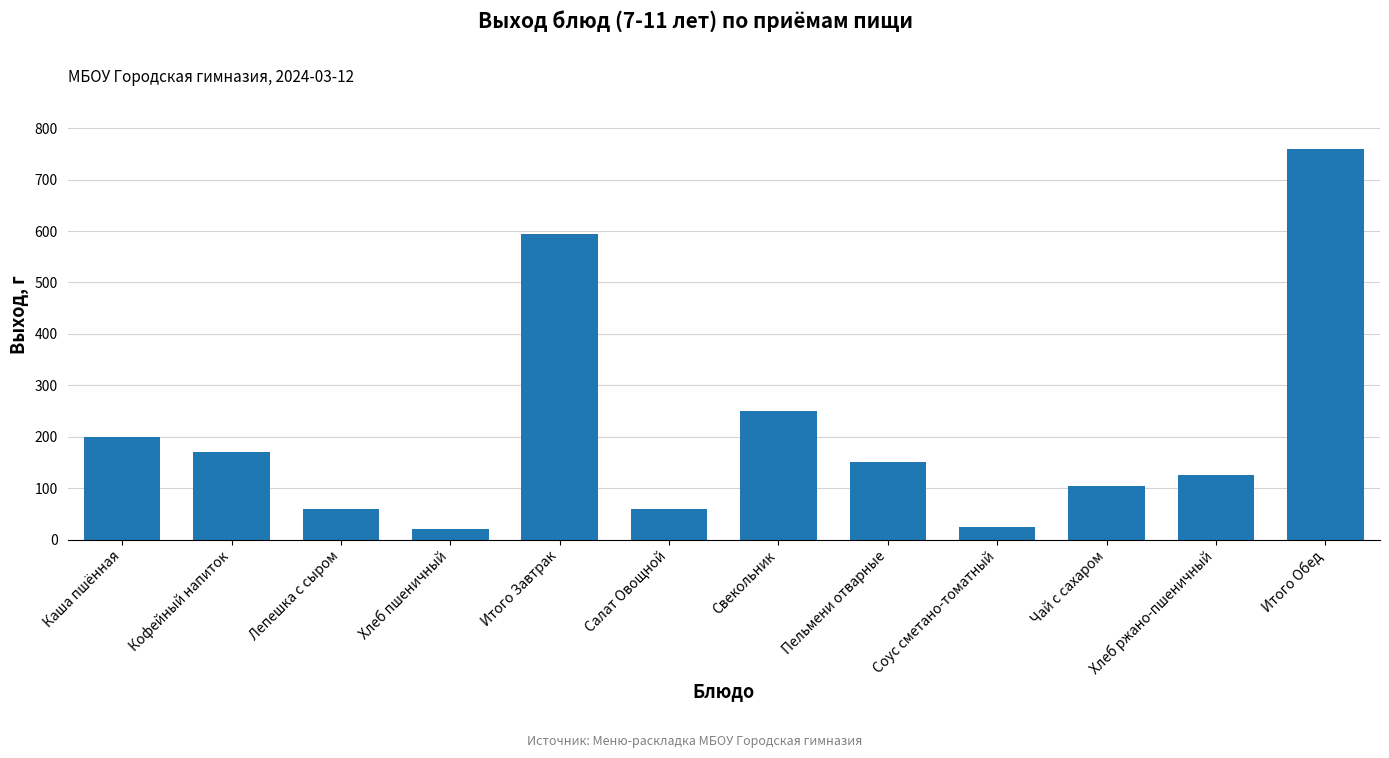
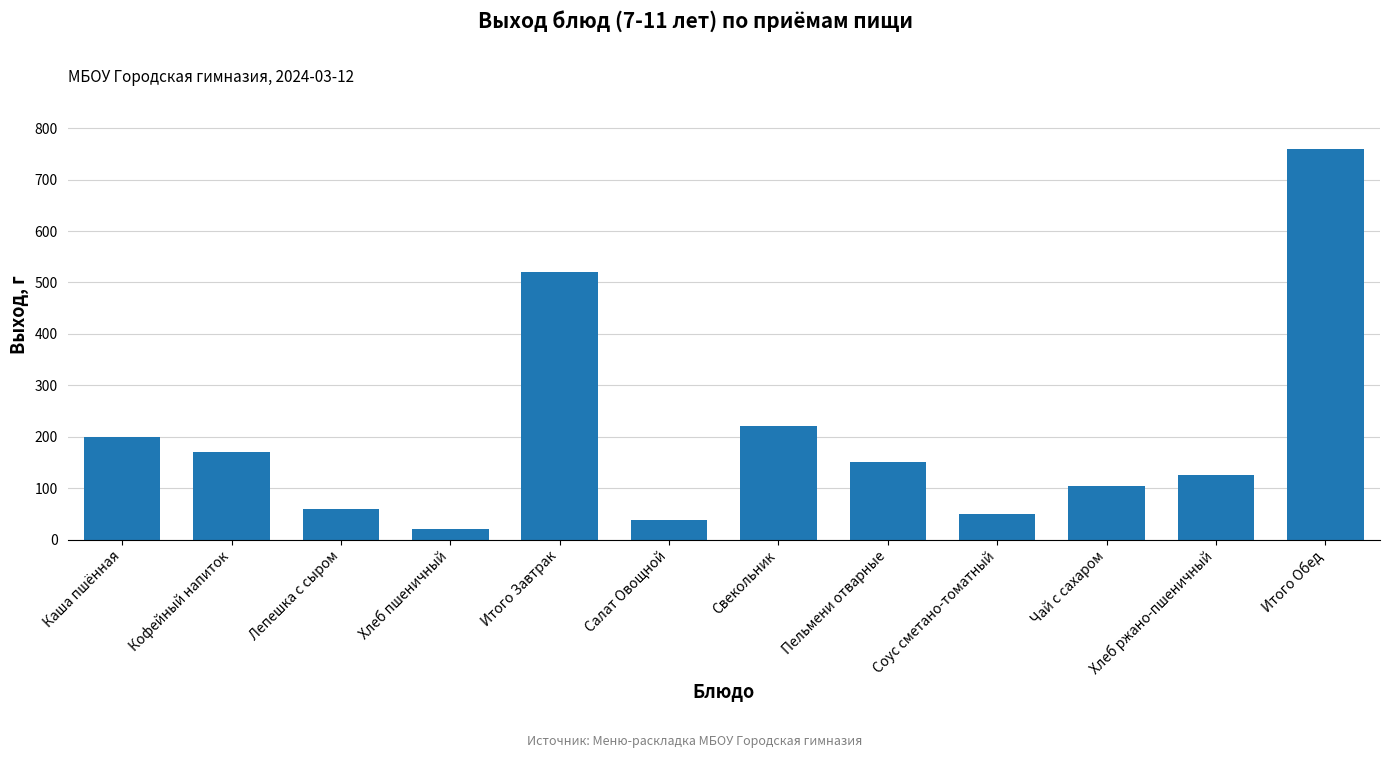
Итого Завтрак: 600 -> 520
Салат Овощной: 60 -> 40
Свекольник: 250 -> 220
Соус сметано-томатный: 30 -> 50
